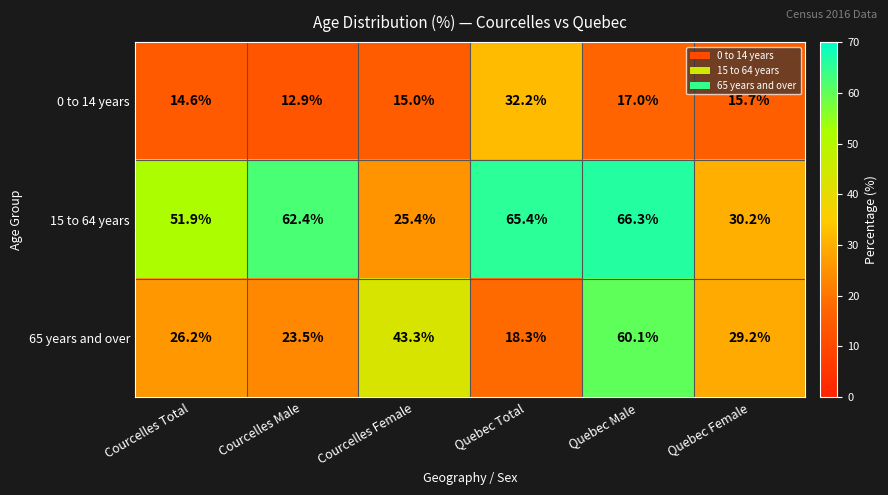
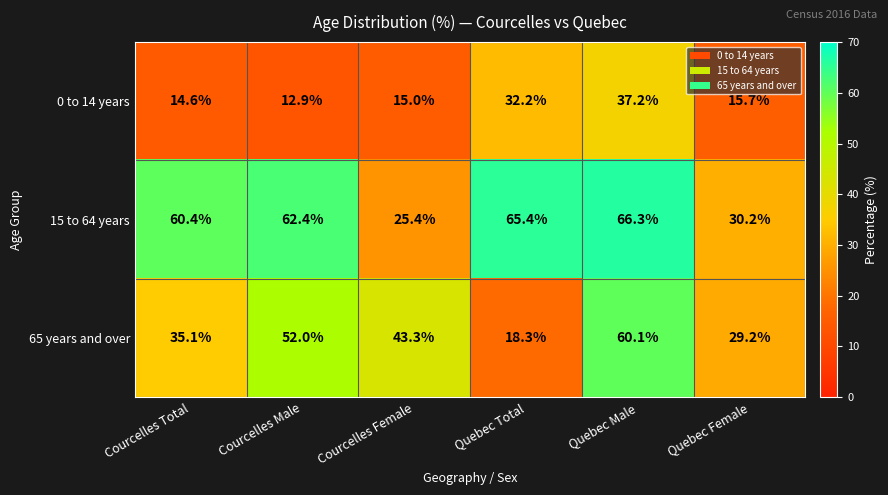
0 to 14 years, Quebec Male: 17.0% -> 37.2%
15 to 64 years, Courcelles Total: 51.9% -> 60.4%
65 years and over, Courcelles Total: 26.2% -> 35.1%
65 years and over, Courcelles Male: 23.5% -> 52.0%
